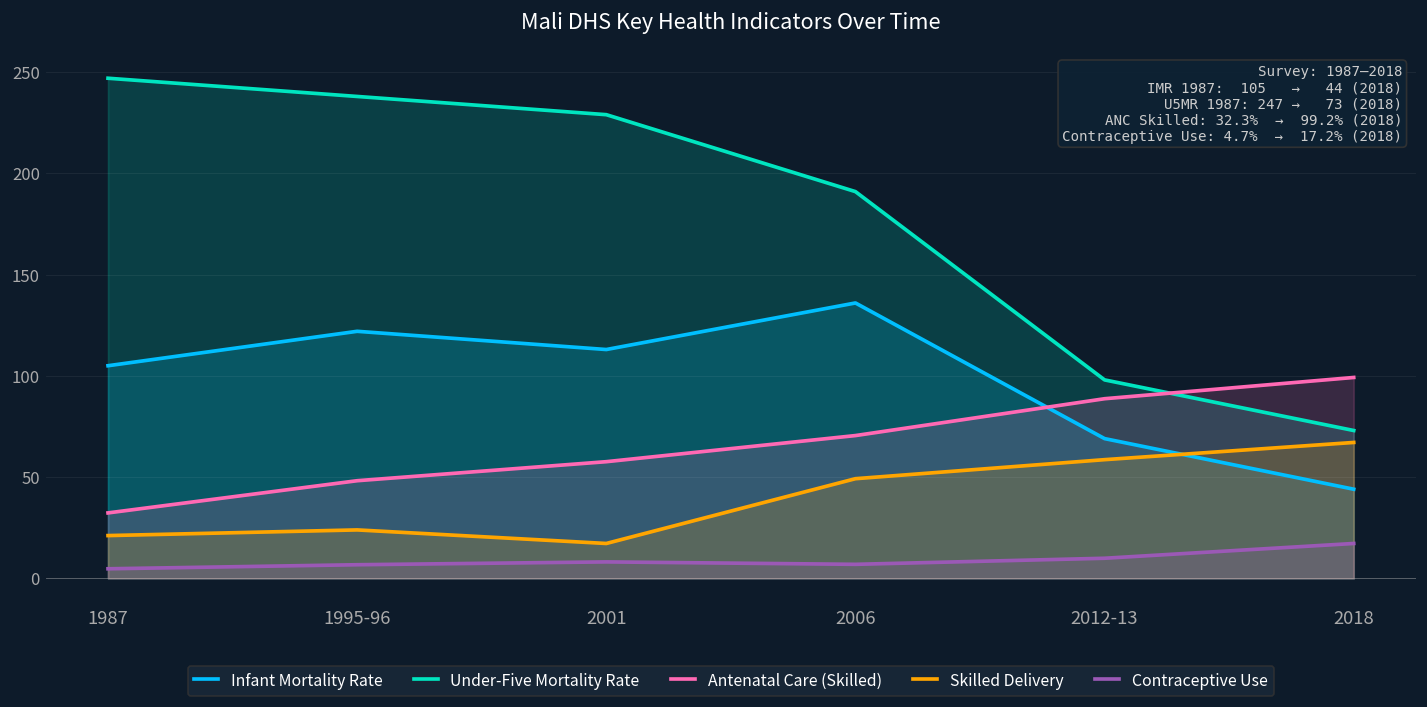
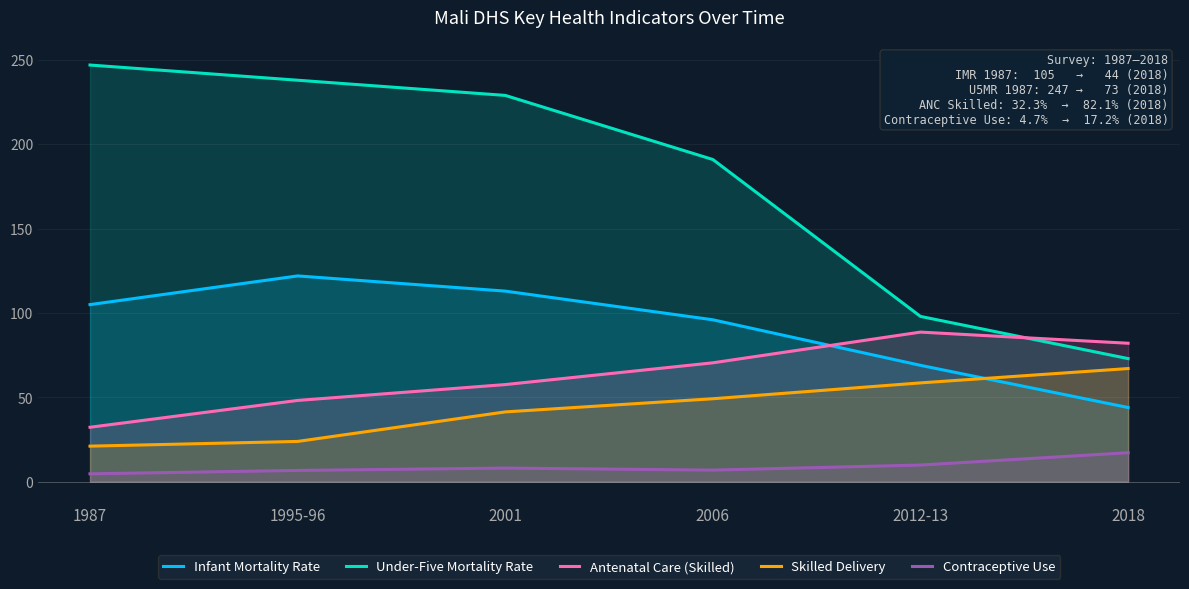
Skilled Delivery, 2001: 17 -> 41
Infant Mortality Rate, 2006: 136 -> 96
Antenatal Care (Skilled), 2018: 99.2% -> 82.1%
